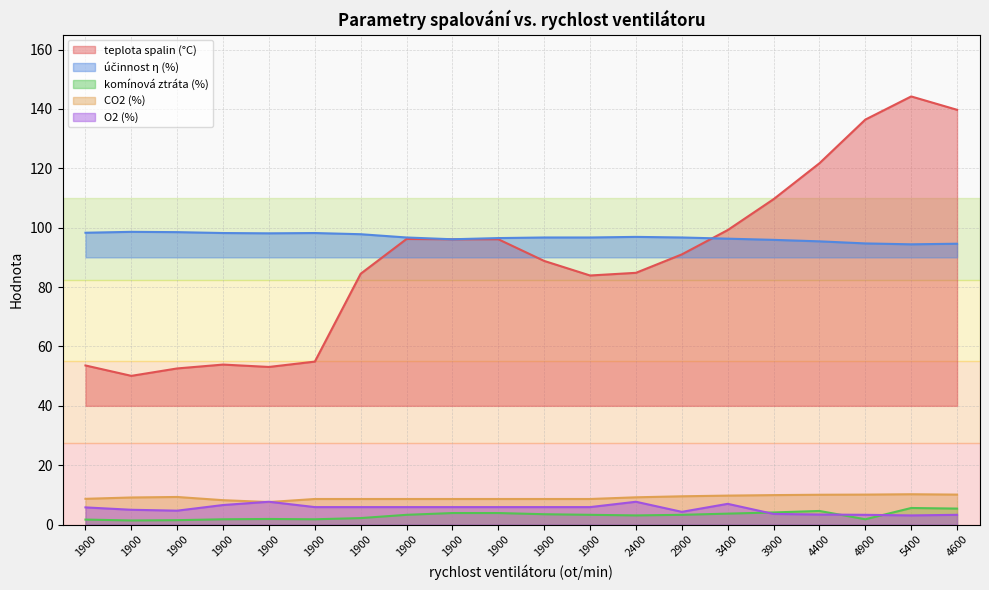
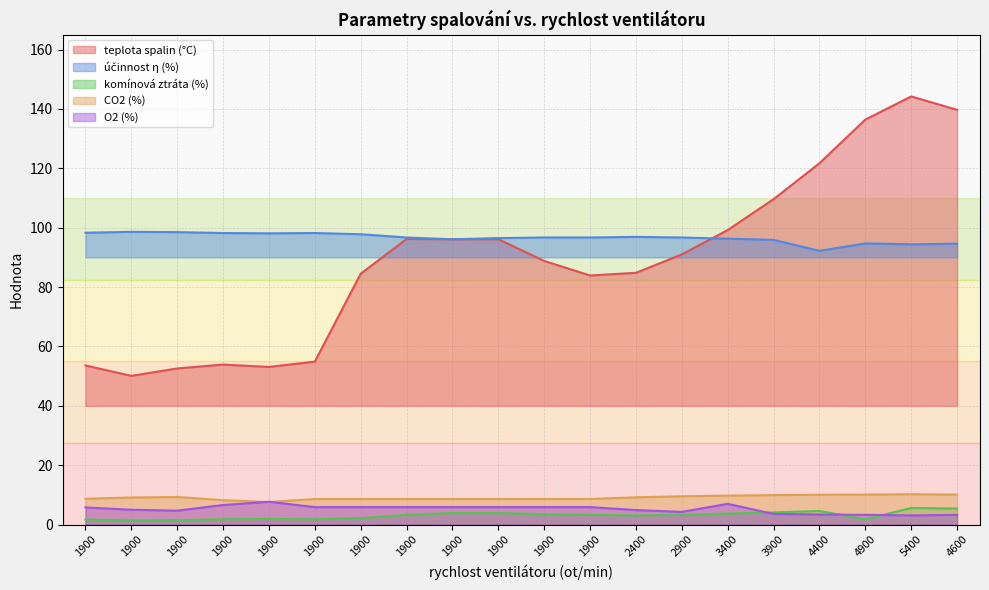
O2 (%), 2400: 8 -> 5
účinnost η (%), 4400: 95 -> 92
